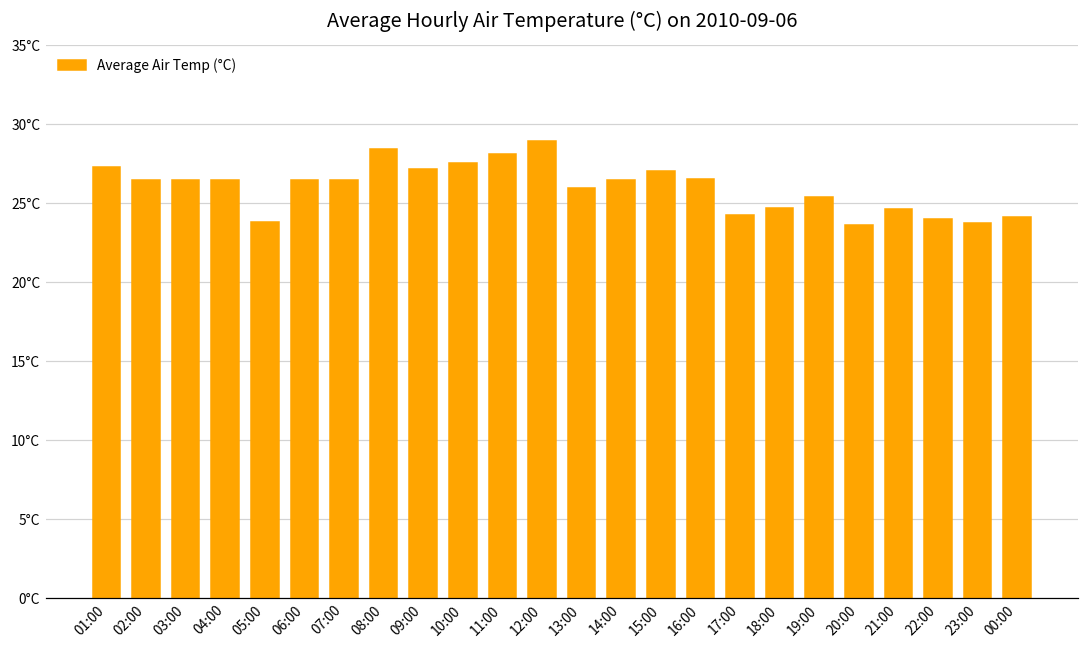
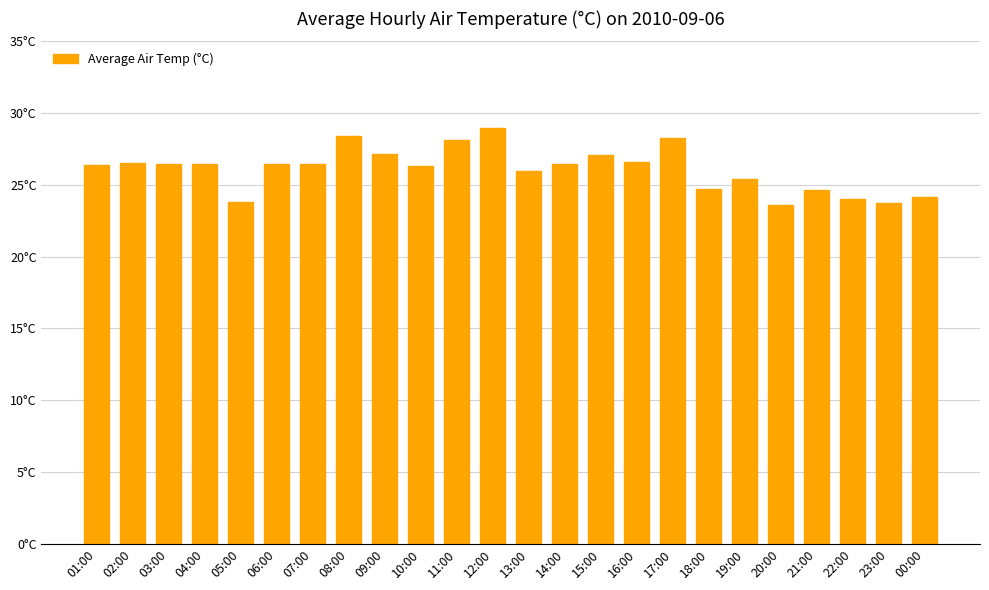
01:00: 27.3°C -> 26.4°C
10:00: 27.6°C -> 26.3°C
17:00: 24.3°C -> 28.3°C
